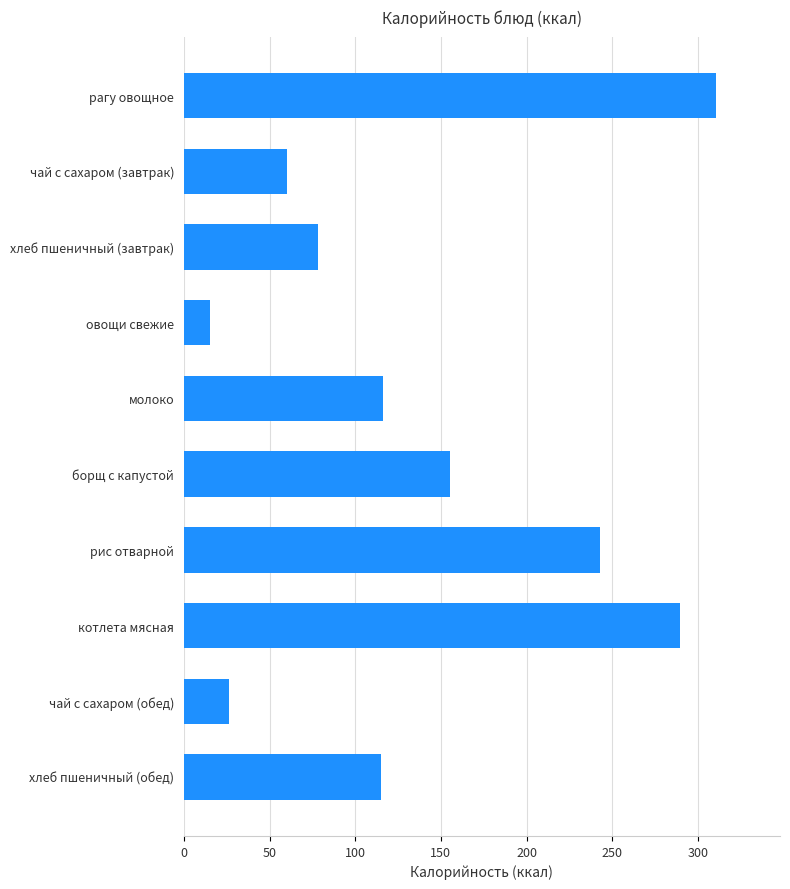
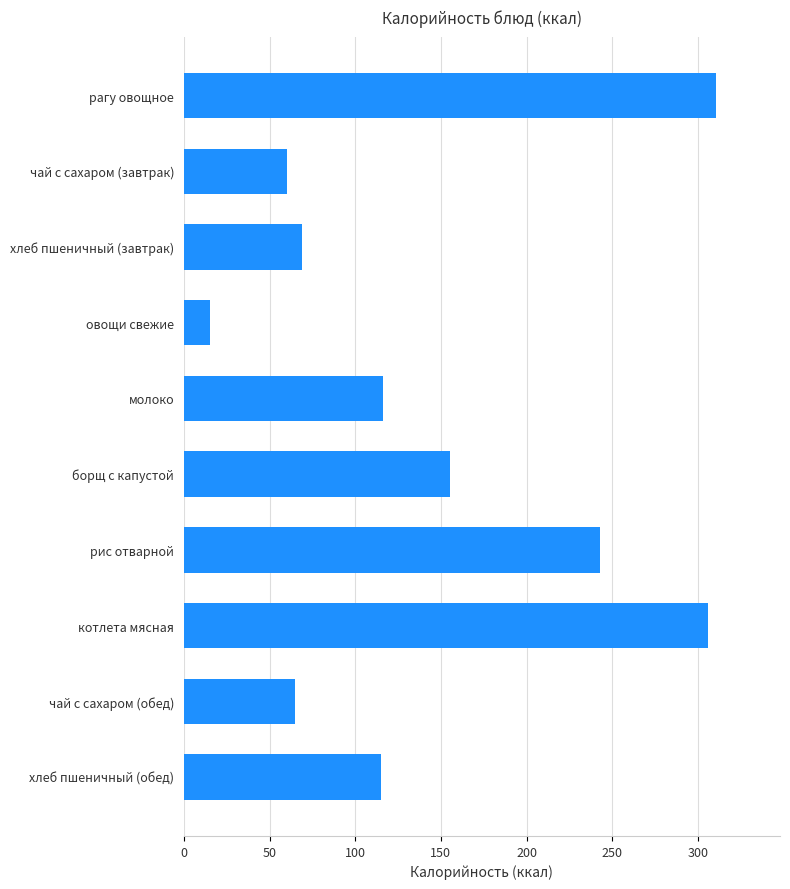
хлеб пшеничный (завтрак): 78 -> 69
котлета мясная: 289 -> 306
чай с сахаром (обед): 26 -> 65
